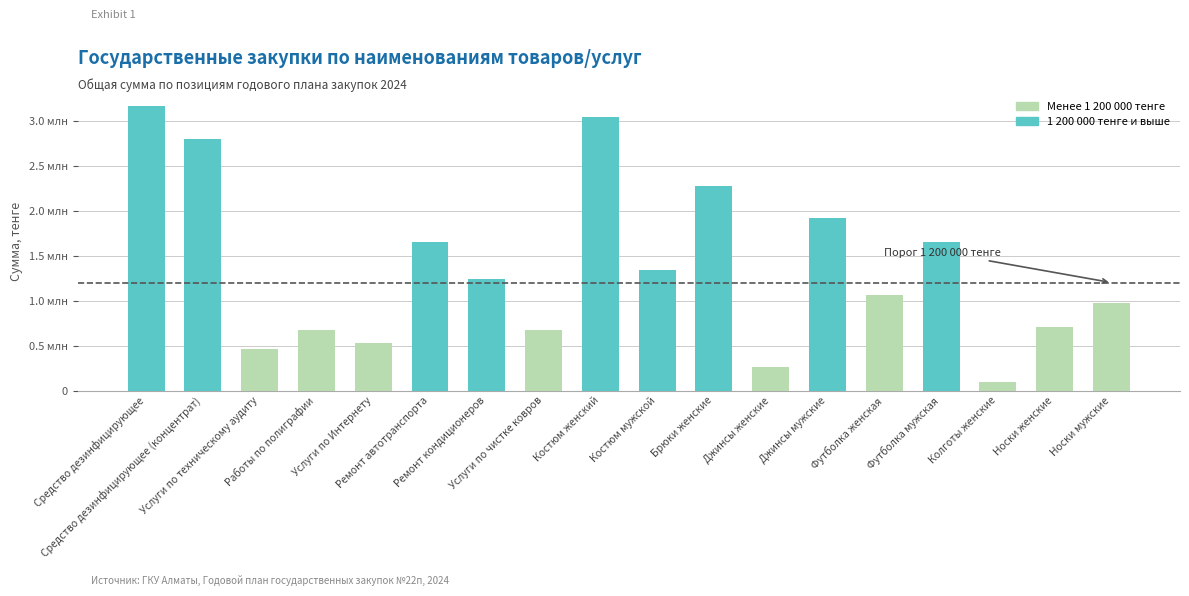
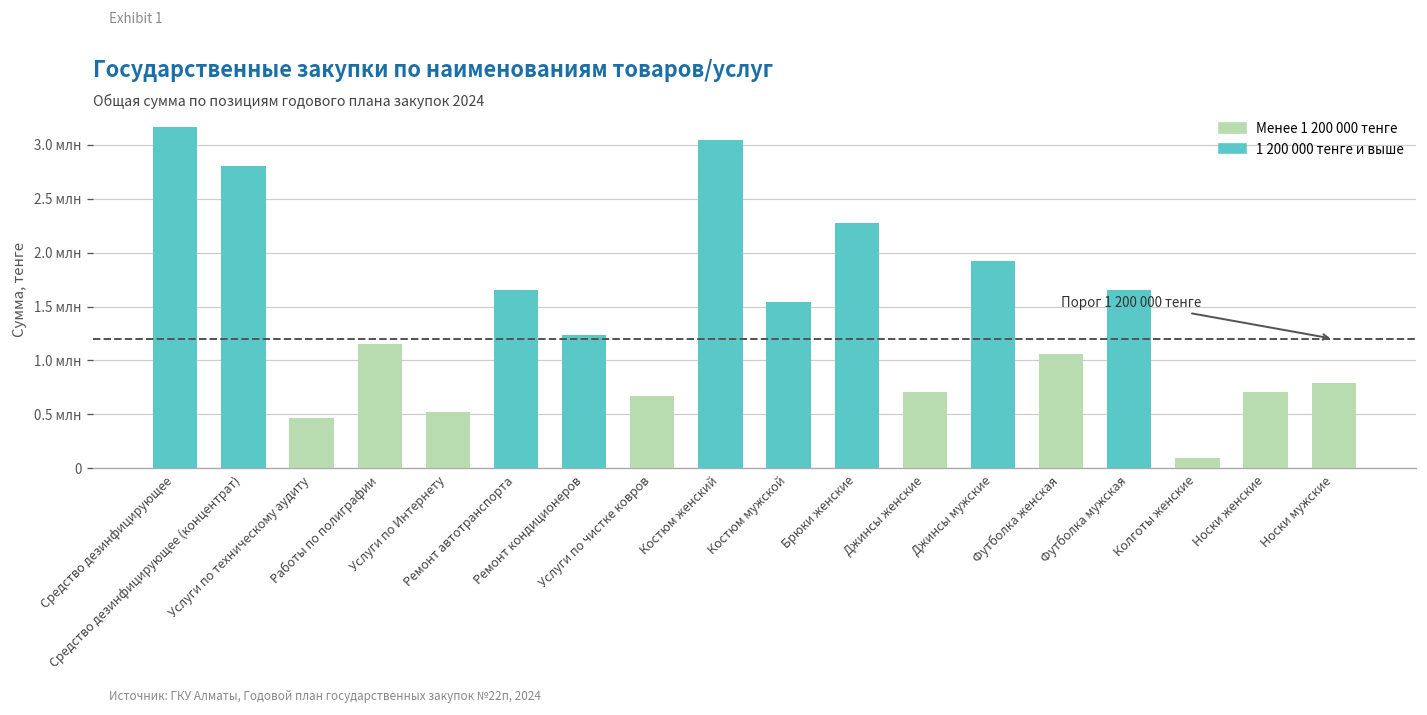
Менее 1 200 000 тенге, Работы по полиграфии: 0.7 млн -> 1.1 млн
1 200 000 тенге и выше, Костюм мужской: 1.3 млн -> 1.5 млн
Менее 1 200 000 тенге, Джинсы женские: 0.3 млн -> 0.7 млн
Менее 1 200 000 тенге, Носки мужские: 1.0 млн -> 0.8 млн
